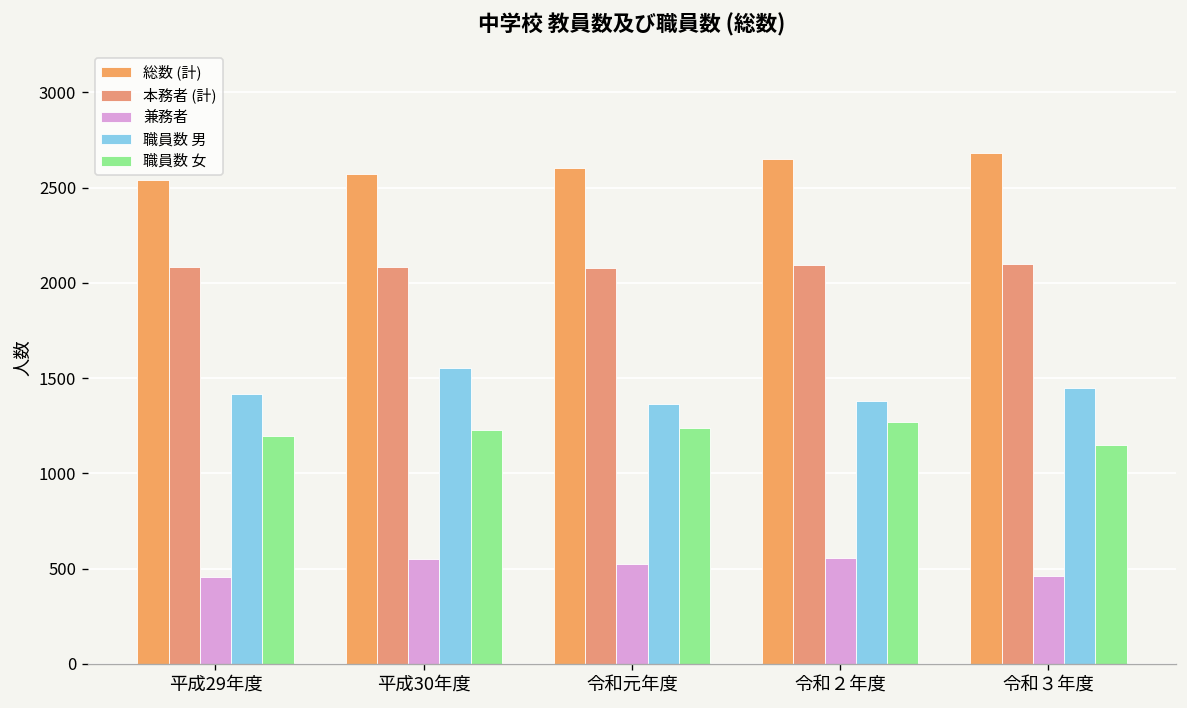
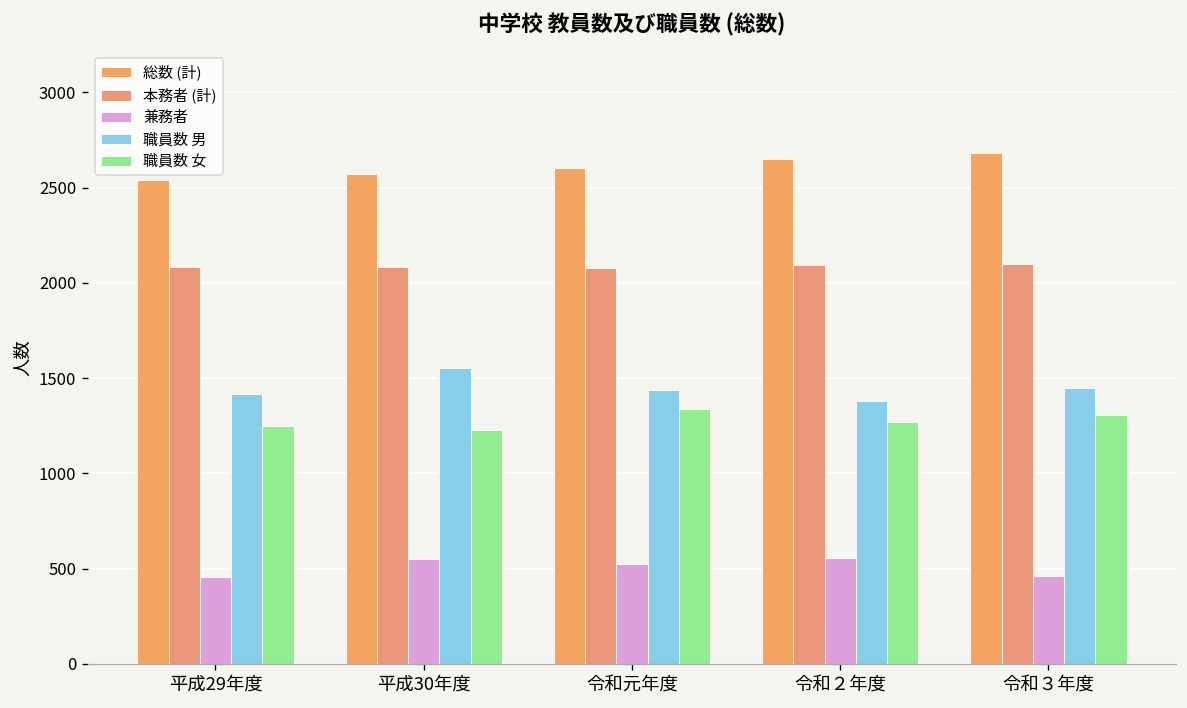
職員数 女, 平成29年度: 1200 -> 1250
職員数 男, 令和元年度: 1370 -> 1440
職員数 女, 令和元年度: 1240 -> 1340
職員数 女, 令和３年度: 1150 -> 1310
